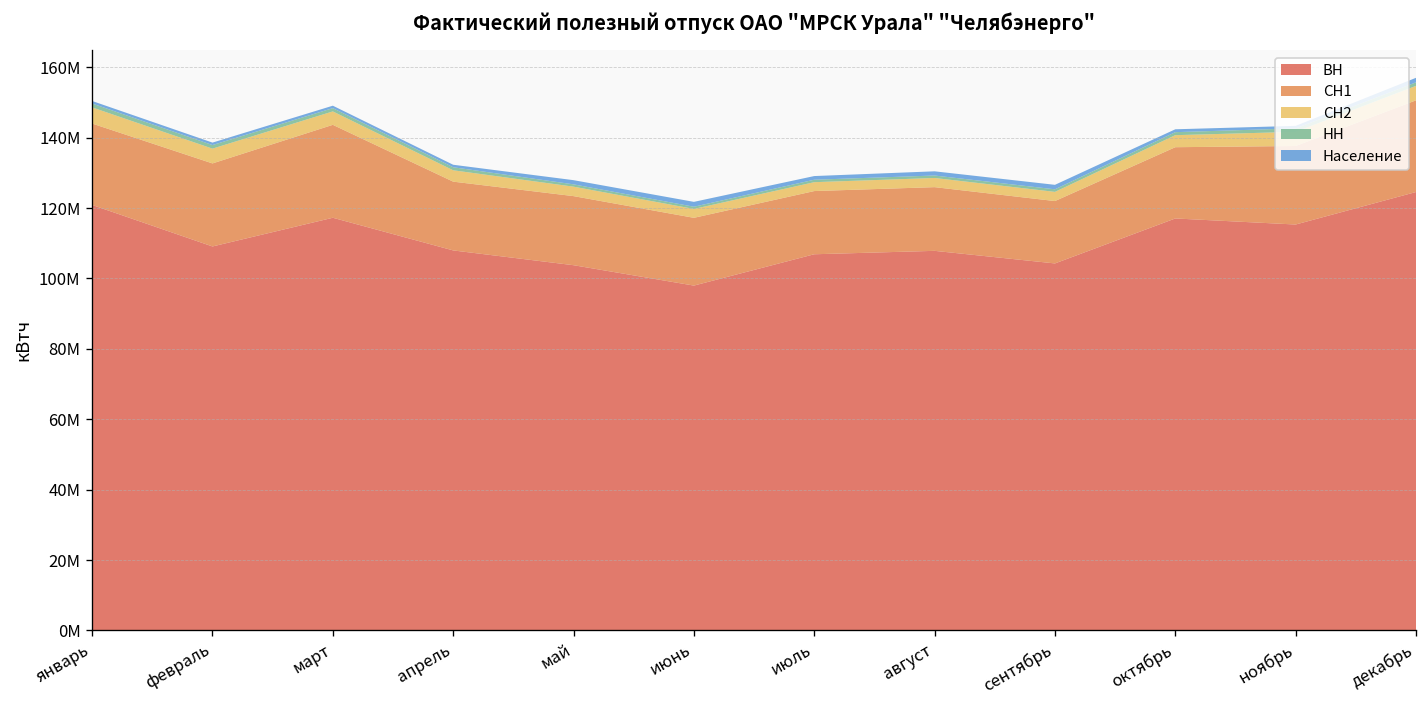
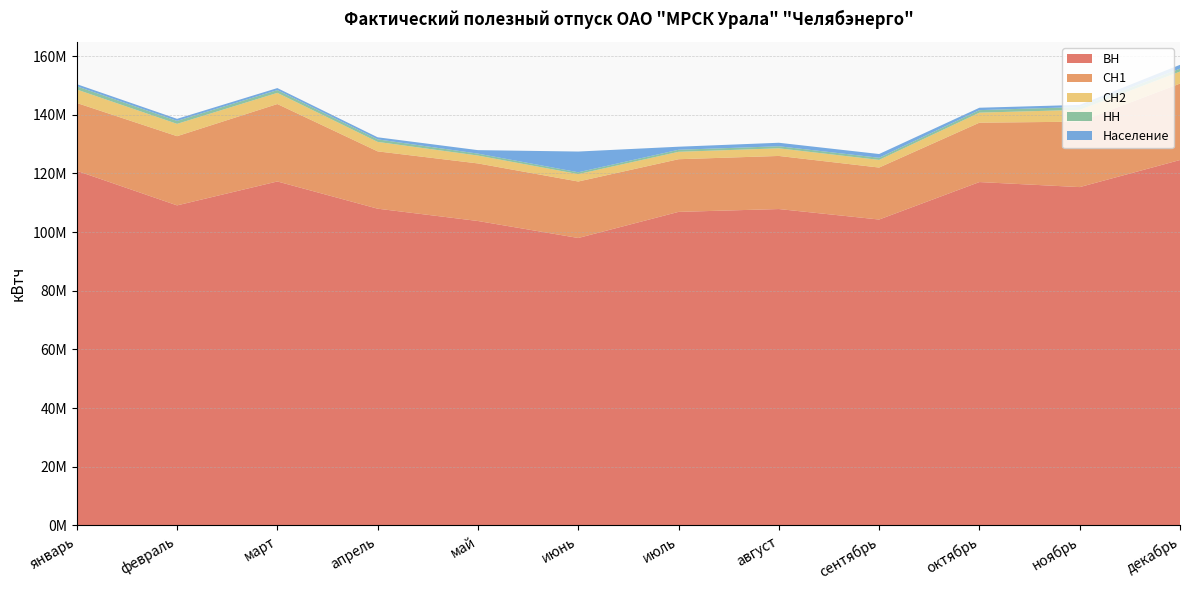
Население, июнь: 1000000 -> 7000000
